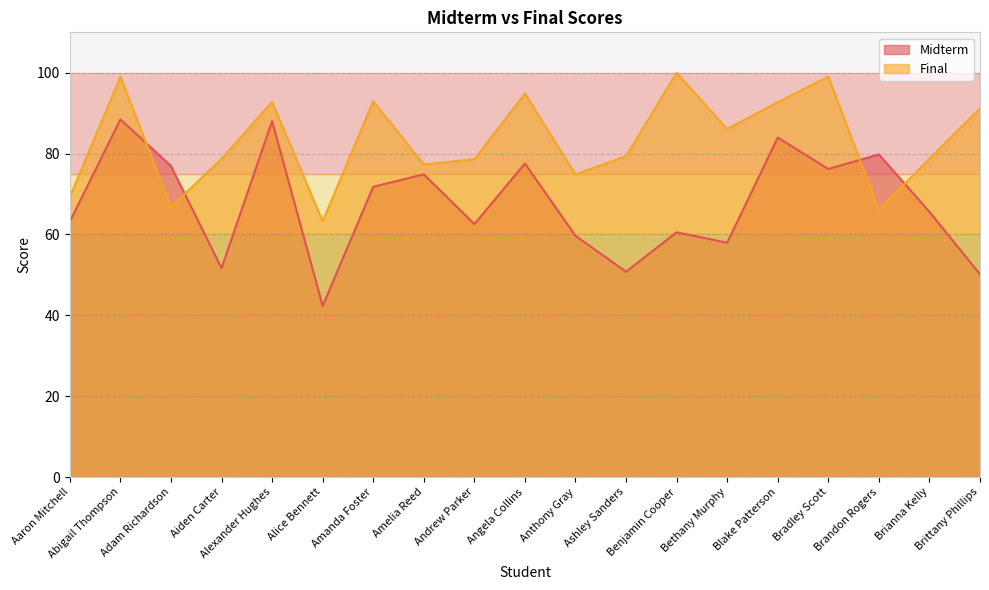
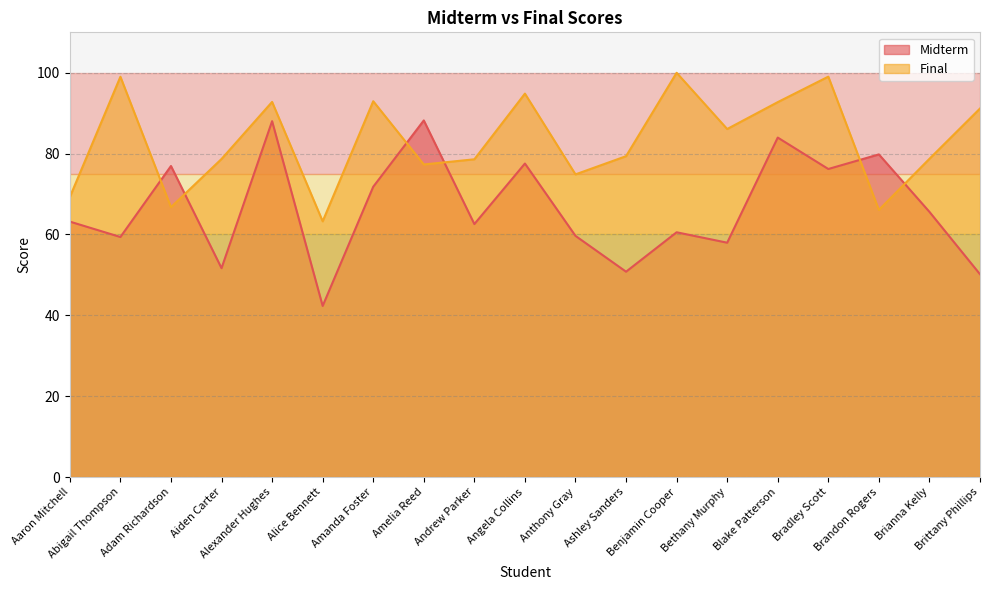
Midterm, Abigail Thompson: 88 -> 59
Midterm, Amelia Reed: 75 -> 88
